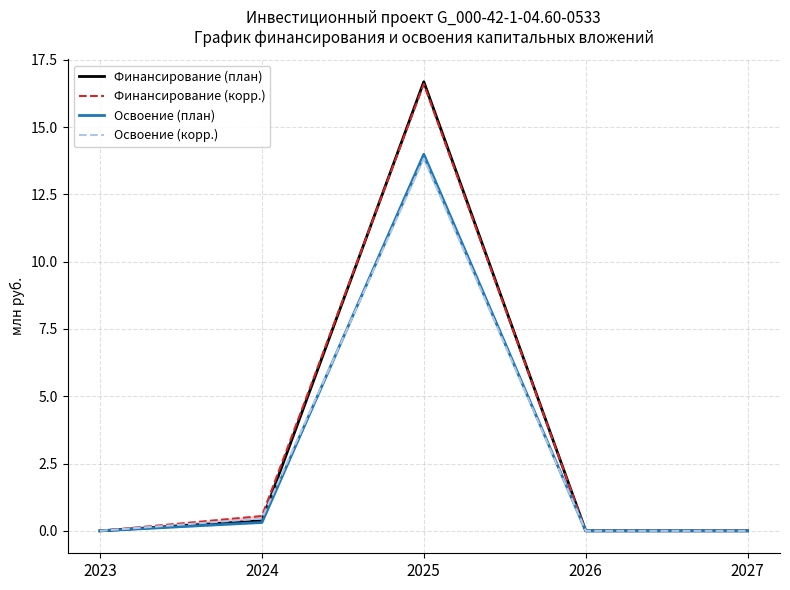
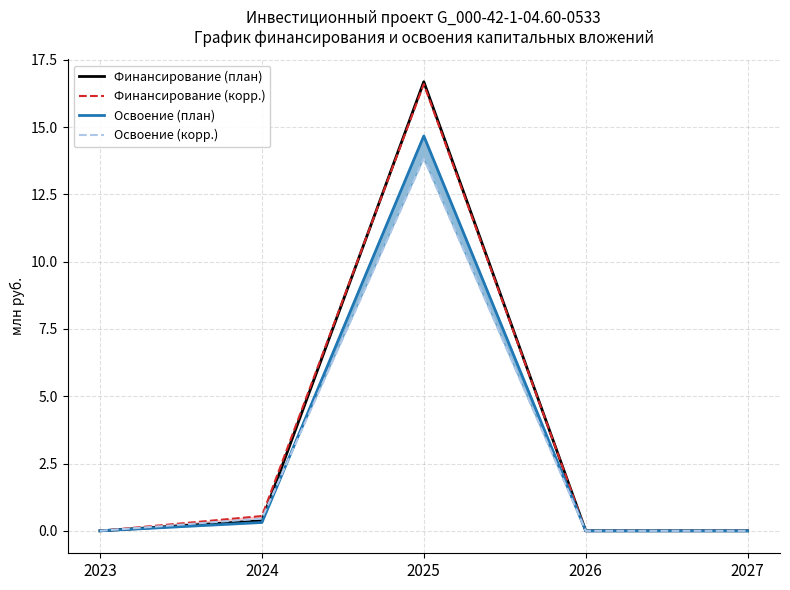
Освоение (план), 2025: 14.0 -> 14.7
